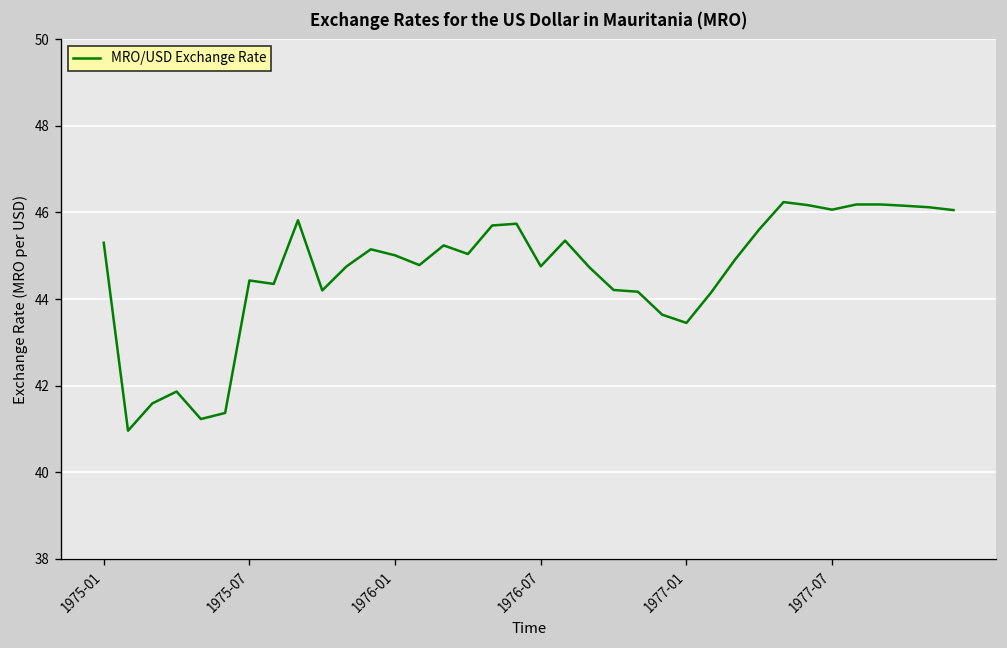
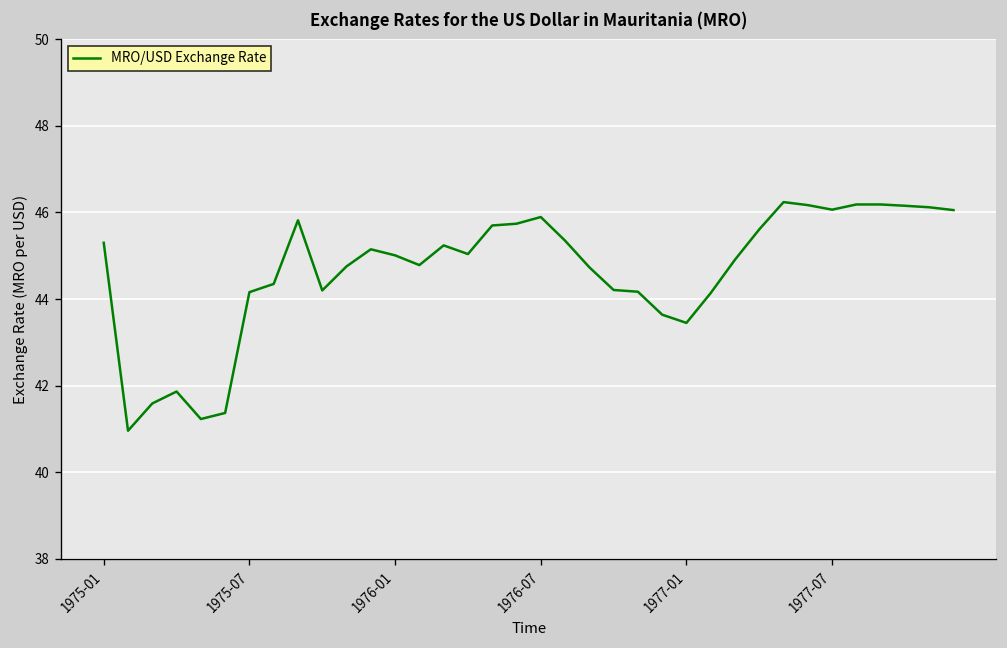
1975-07: 44.4 -> 44.2
1976-07: 44.8 -> 45.9
